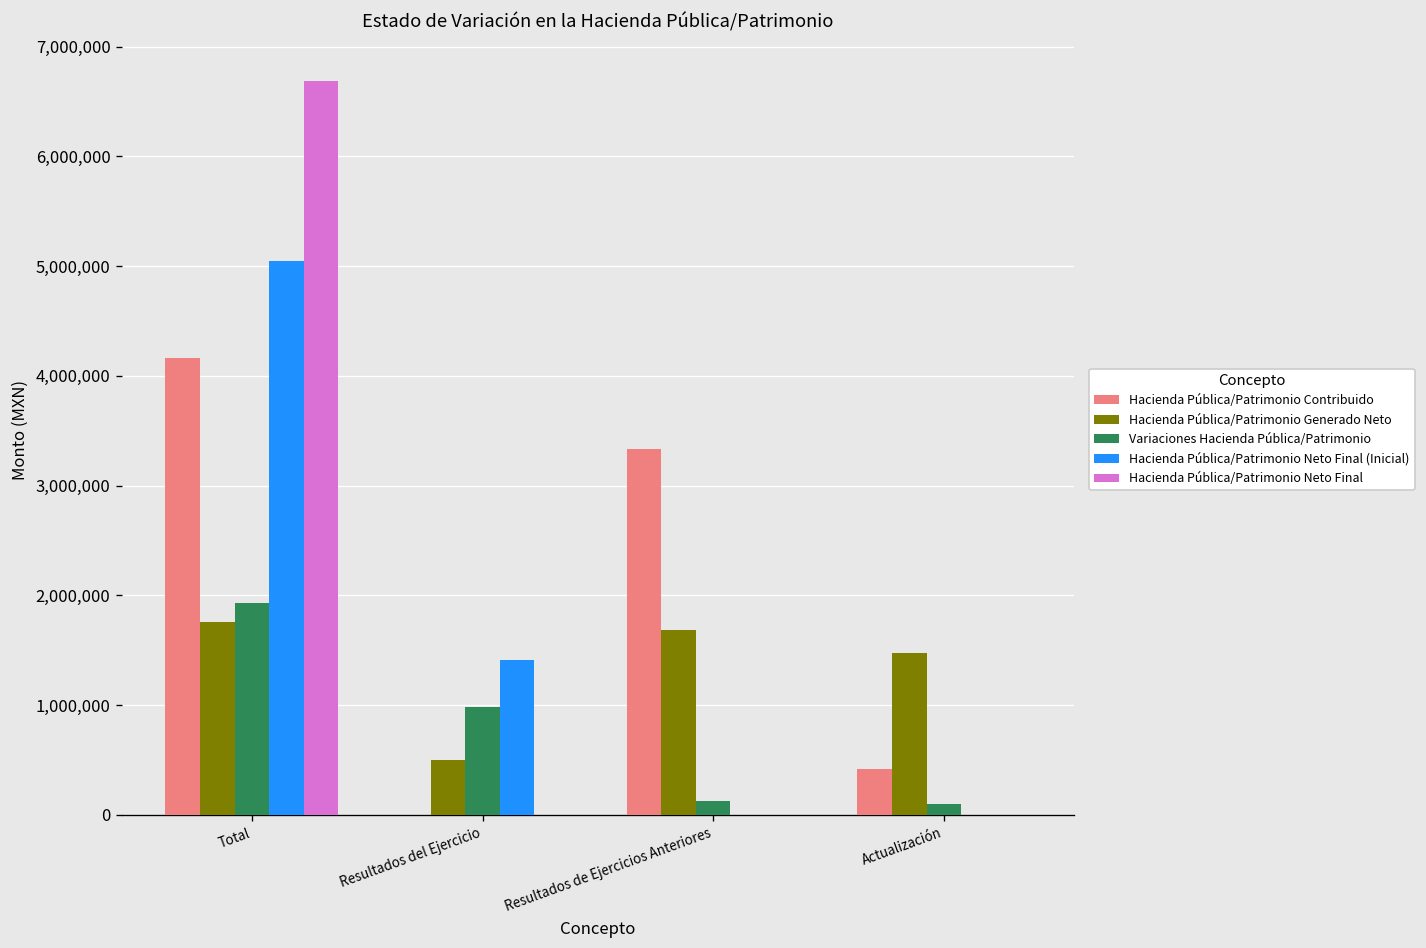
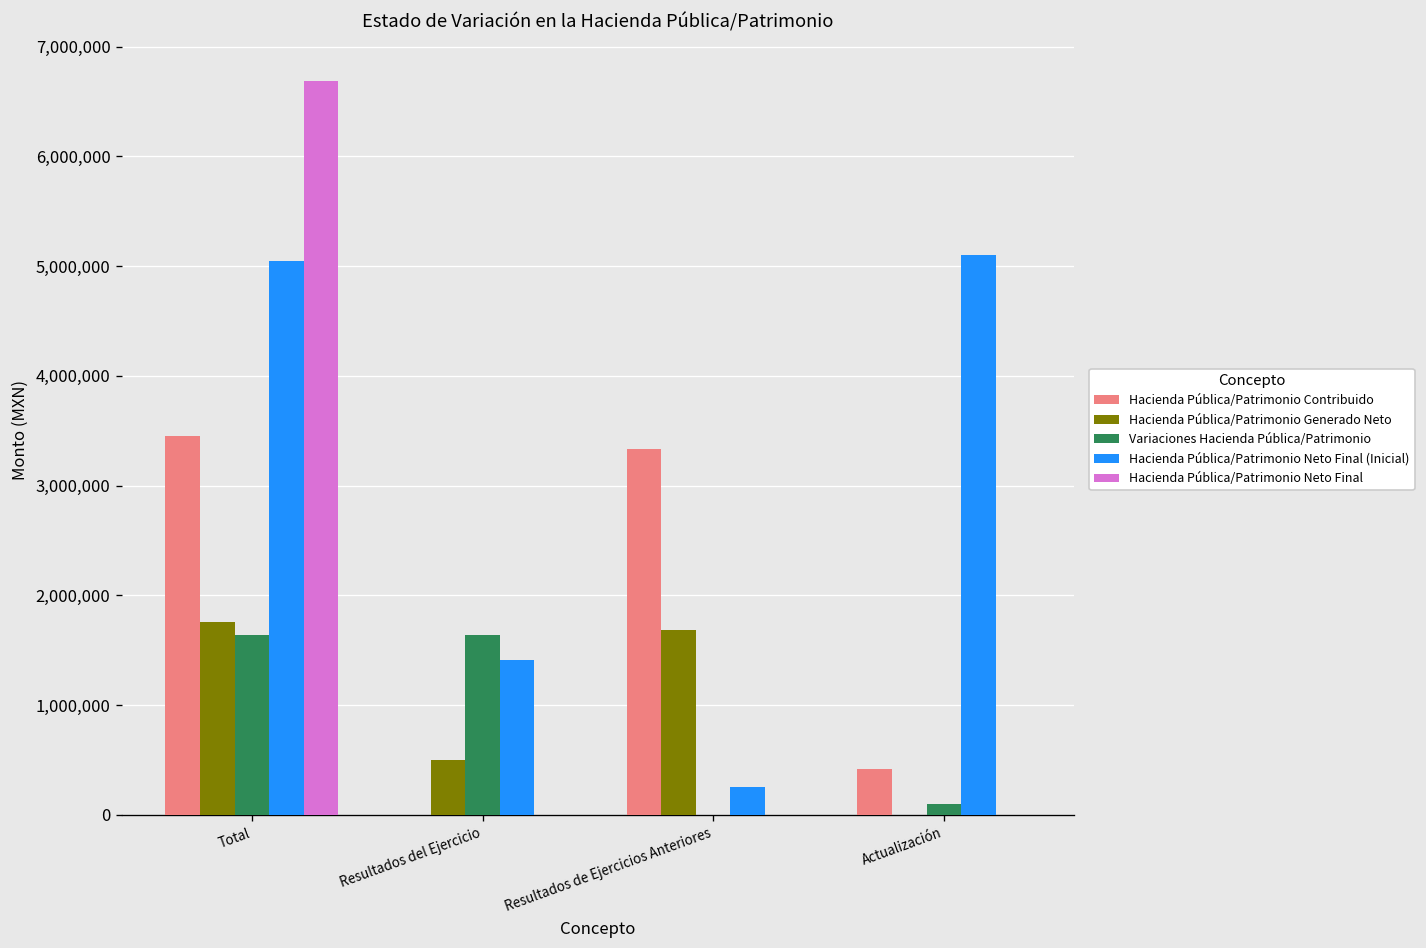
Hacienda Pública/Patrimonio Contribuido, Total: 4,200,000 -> 3,500,000
Variaciones Hacienda Pública/Patrimonio, Total: 1,900,000 -> 1,600,000
Variaciones Hacienda Pública/Patrimonio, Resultados del Ejercicio: 1,000,000 -> 1,600,000
Variaciones Hacienda Pública/Patrimonio, Resultados de Ejercicios Anteriores: 100,000 -> 0
Hacienda Pública/Patrimonio Neto Final (Inicial), Resultados de Ejercicios Anteriores: 0 -> 300,000
Hacienda Pública/Patrimonio Generado Neto, Actualización: 1,500,000 -> 0
Hacienda Pública/Patrimonio Neto Final (Inicial), Actualización: 0 -> 5,100,000
